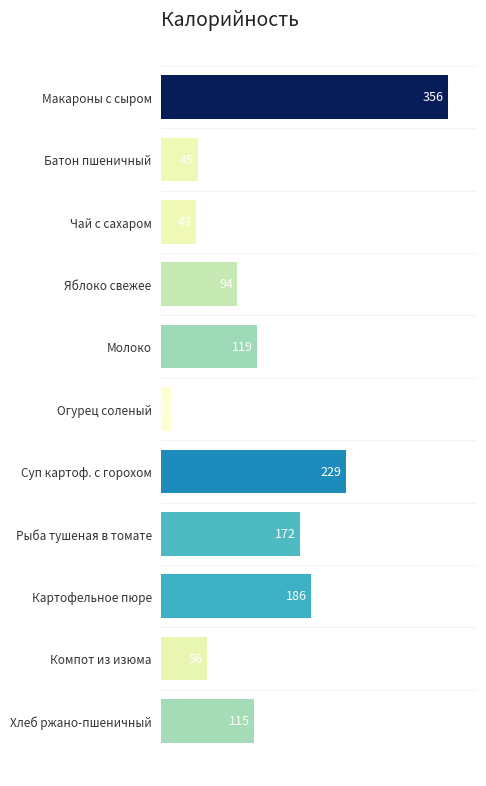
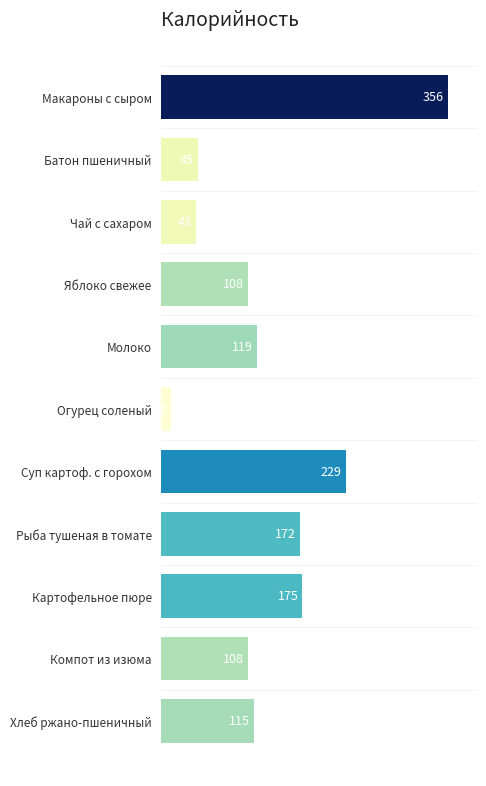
Яблоко свежее: 94 -> 108
Картофельное пюре: 186 -> 175
Компот из изюма: 56 -> 108
